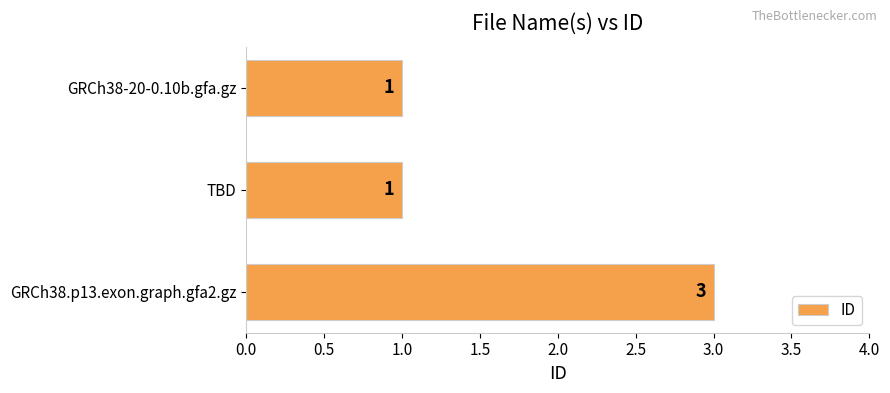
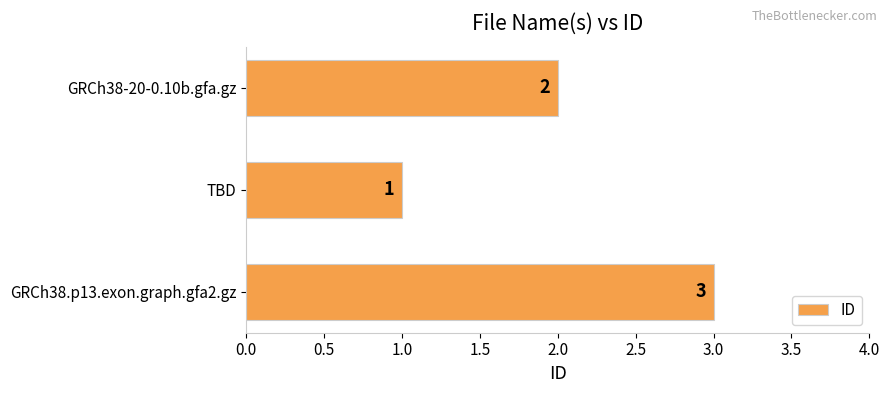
GRCh38-20-0.10b.gfa.gz: 1 -> 2
